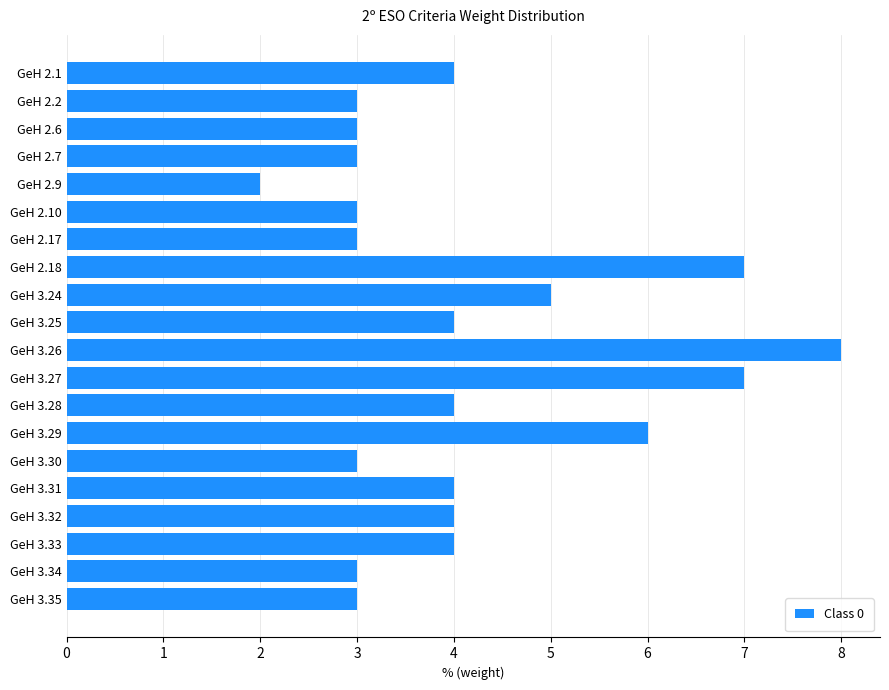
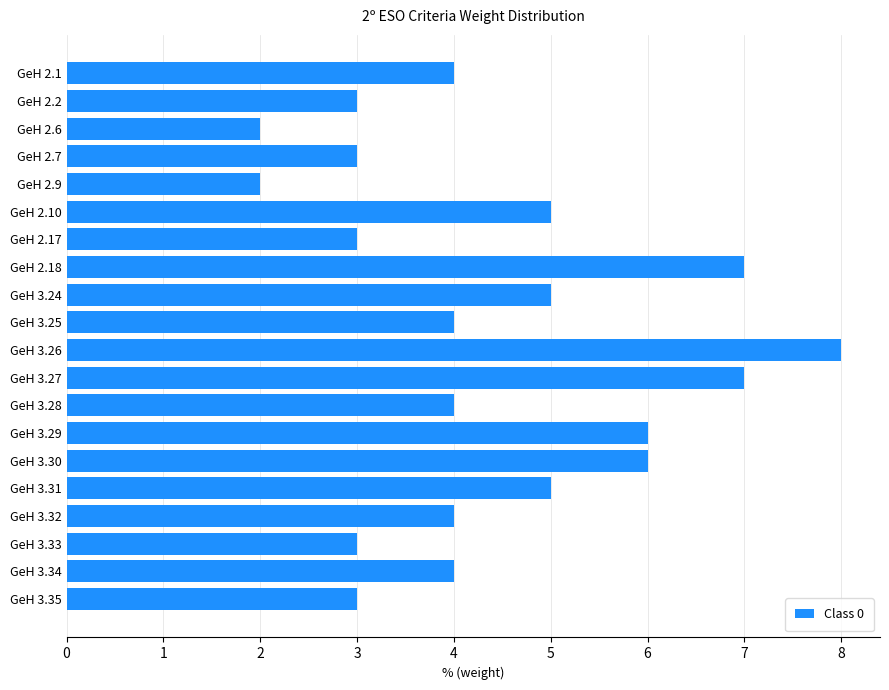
GeH 2.6: 3 -> 2
GeH 2.10: 3 -> 5
GeH 3.30: 3 -> 6
GeH 3.31: 4 -> 5
GeH 3.33: 4 -> 3
GeH 3.34: 3 -> 4
